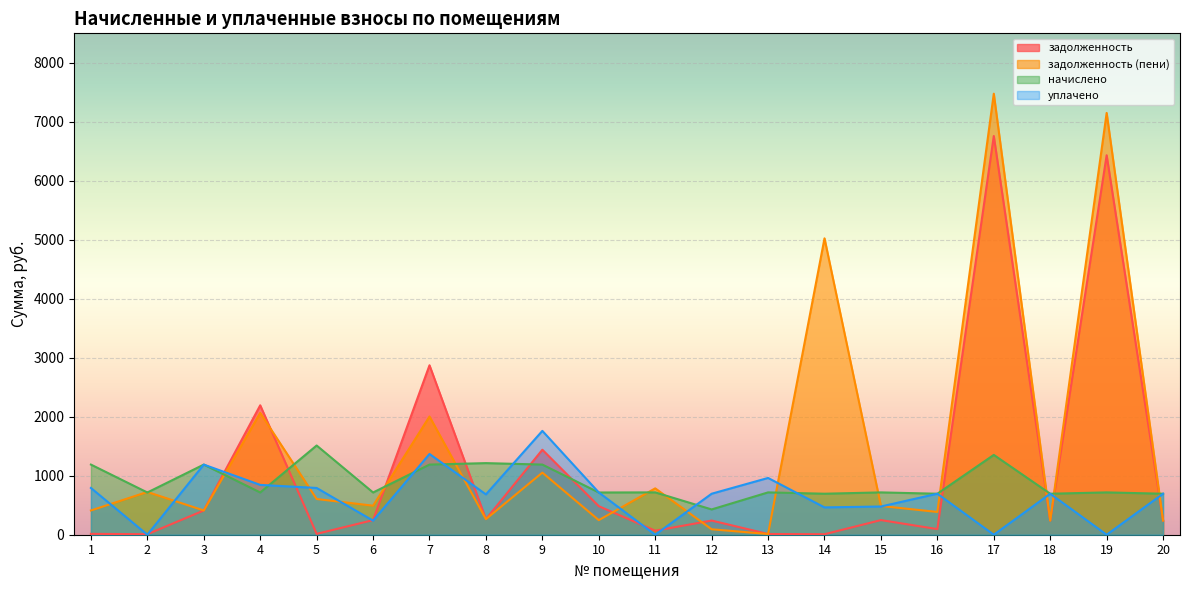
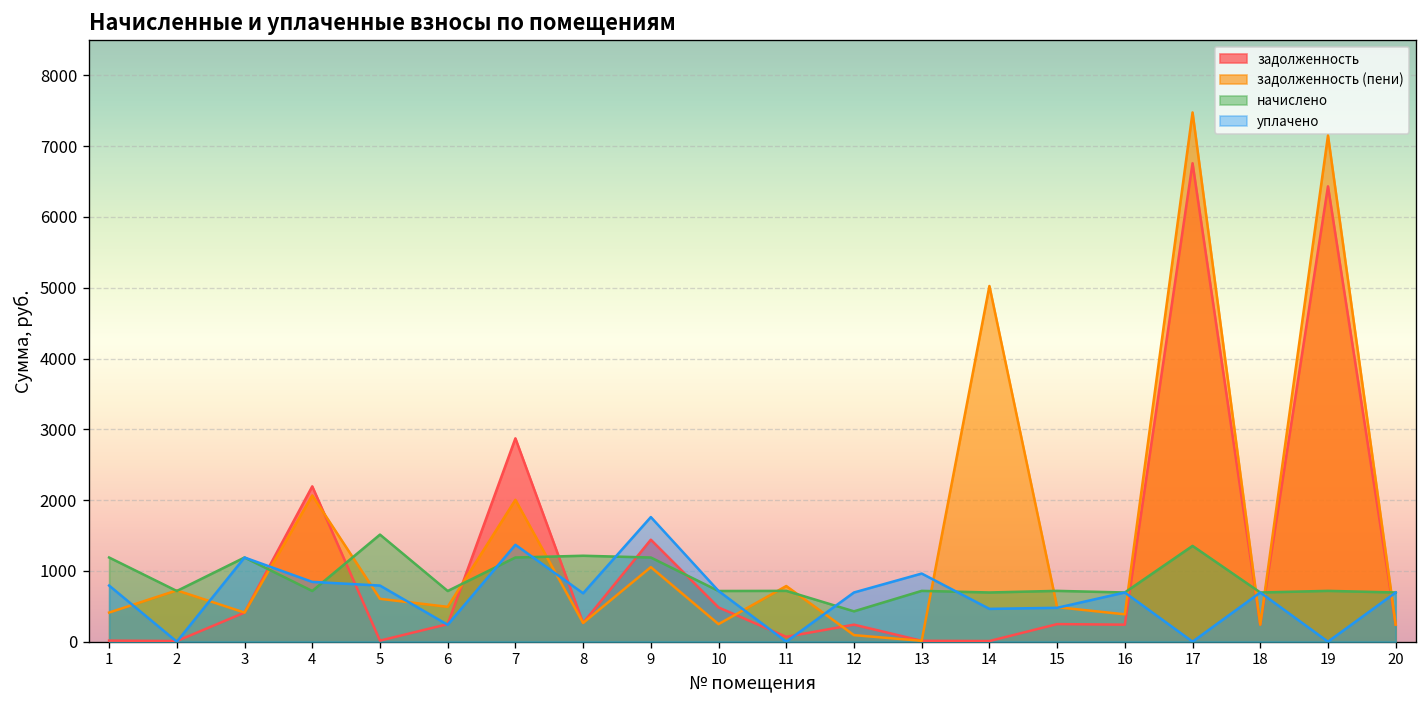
задолженность, 16: 100 -> 200
